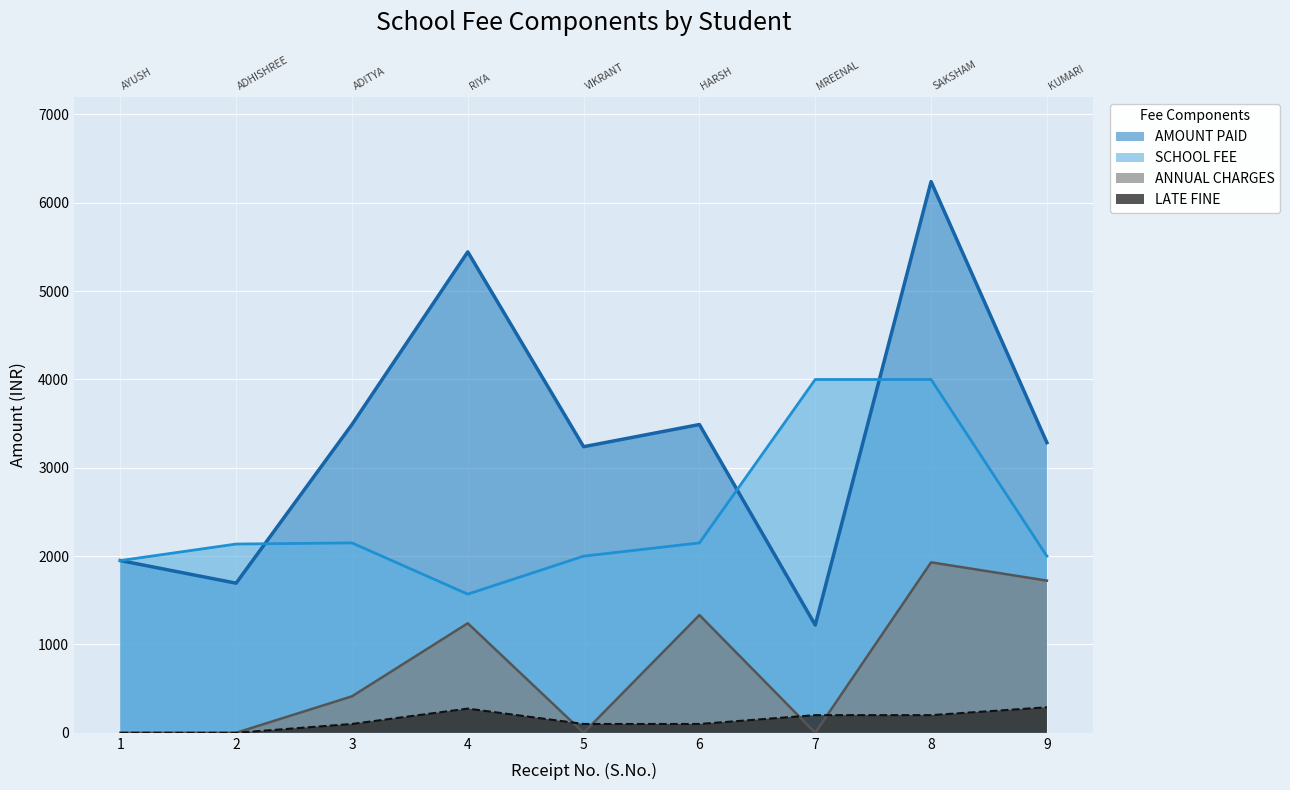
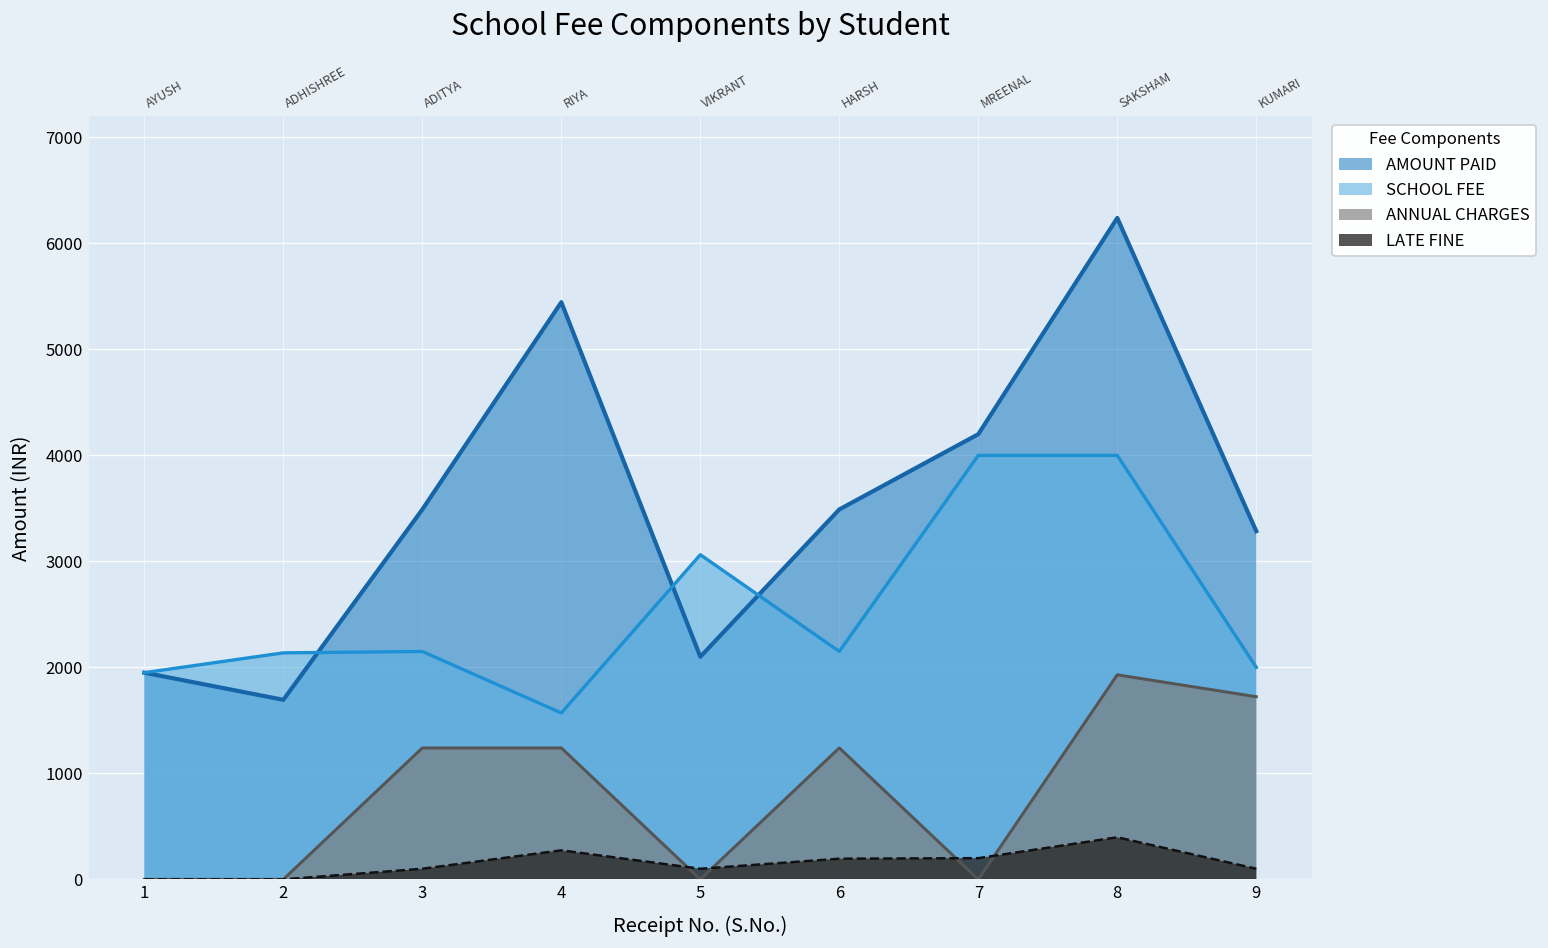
ANNUAL CHARGES, 3: 400 -> 1200
AMOUNT PAID, 5: 3200 -> 2100
SCHOOL FEE, 5: 2000 -> 3100
ANNUAL CHARGES, 6: 1300 -> 1200
LATE FINE, 6: 100 -> 200
AMOUNT PAID, 7: 1200 -> 4200
LATE FINE, 8: 200 -> 400
LATE FINE, 9: 300 -> 100
